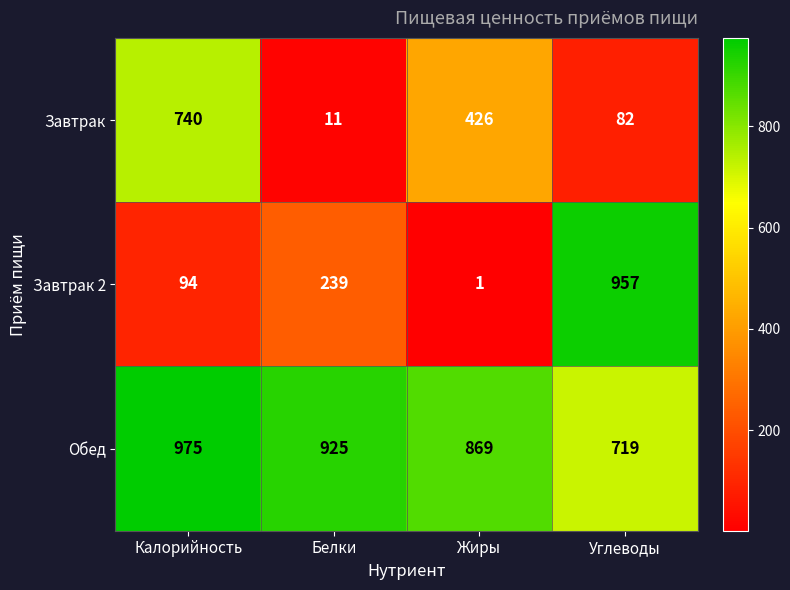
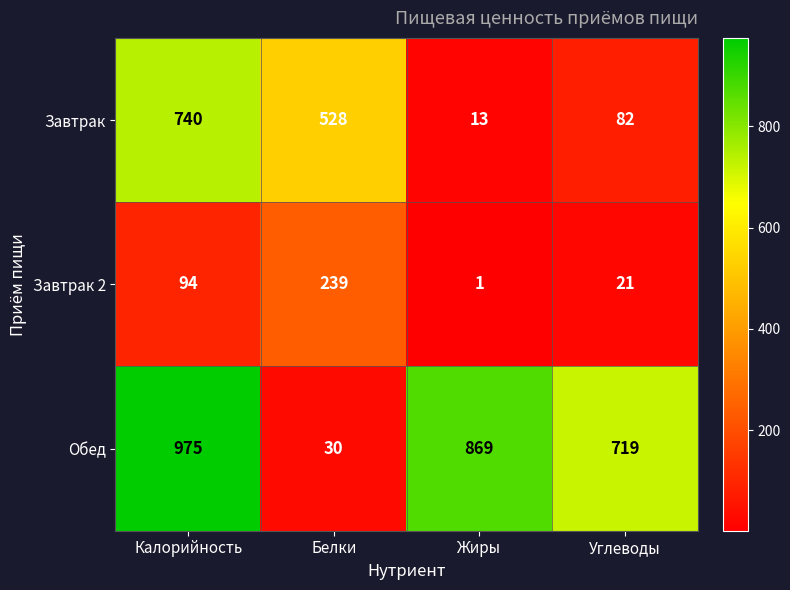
Завтрак, Белки: 11 -> 528
Завтрак, Жиры: 426 -> 13
Завтрак 2, Углеводы: 957 -> 21
Обед, Белки: 925 -> 30
